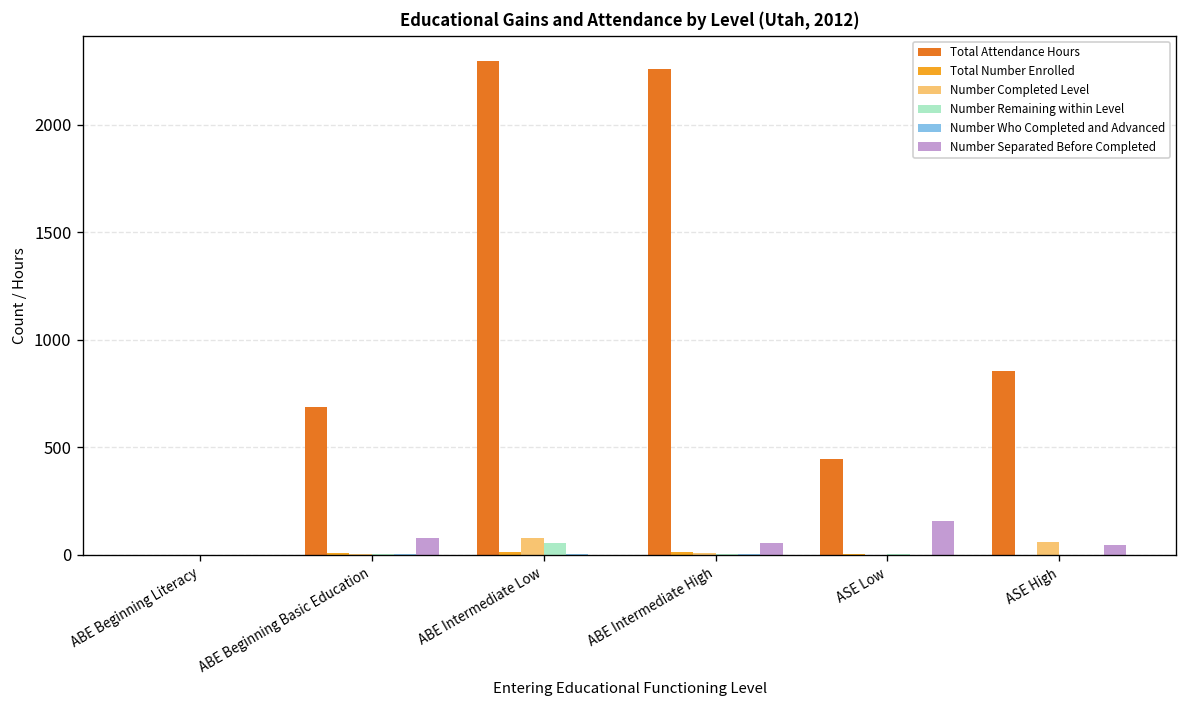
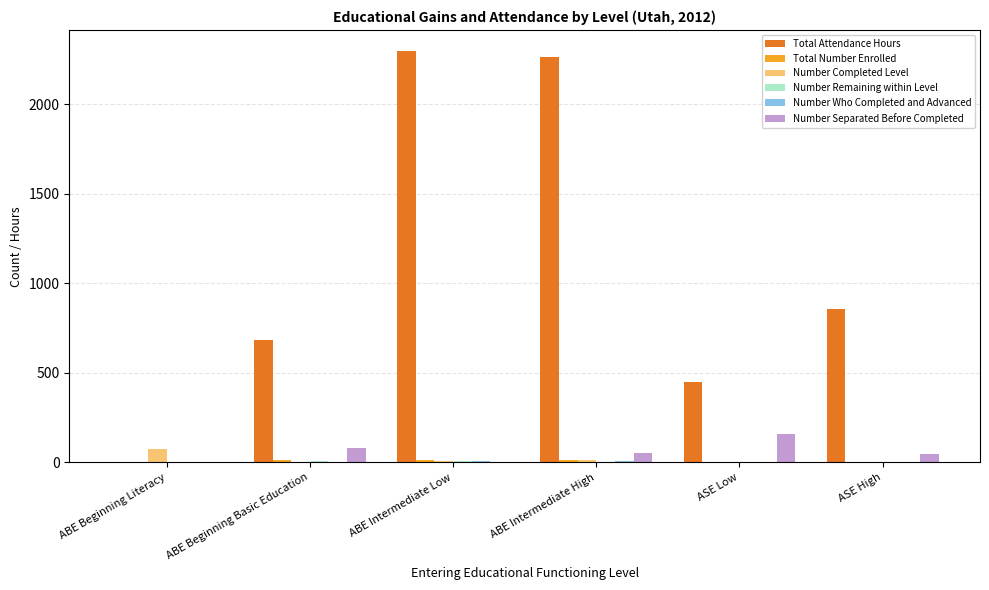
Number Completed Level, ABE Beginning Literacy: 0 -> 70
Number Completed Level, ABE Intermediate Low: 80 -> 10
Number Remaining within Level, ABE Intermediate Low: 60 -> 10
Number Completed Level, ASE High: 60 -> 0
